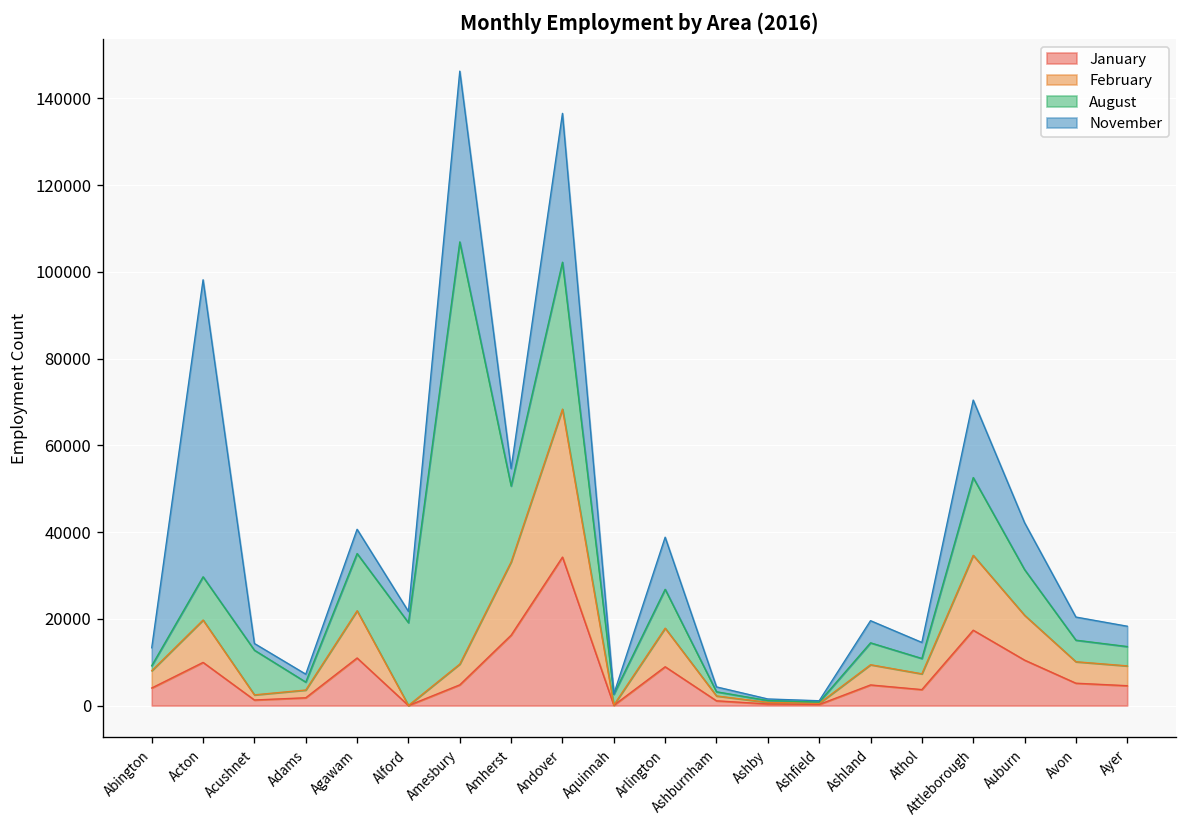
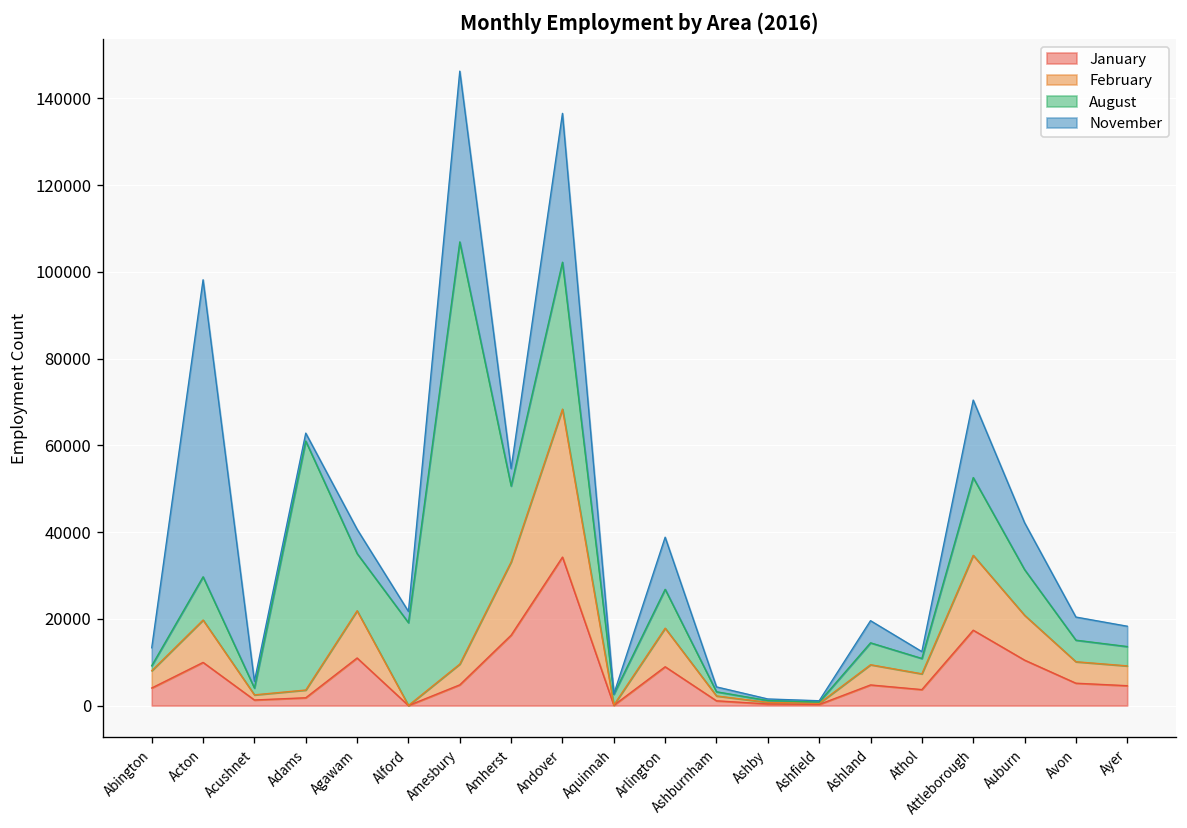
August, Acushnet: 10000 -> 2000
August, Adams: 2000 -> 57000
November, Athol: 4000 -> 2000
